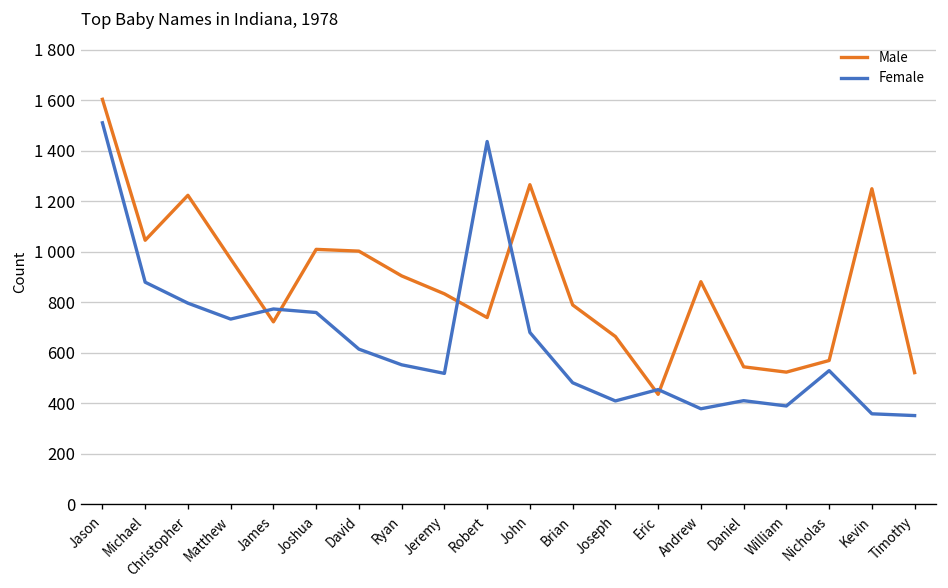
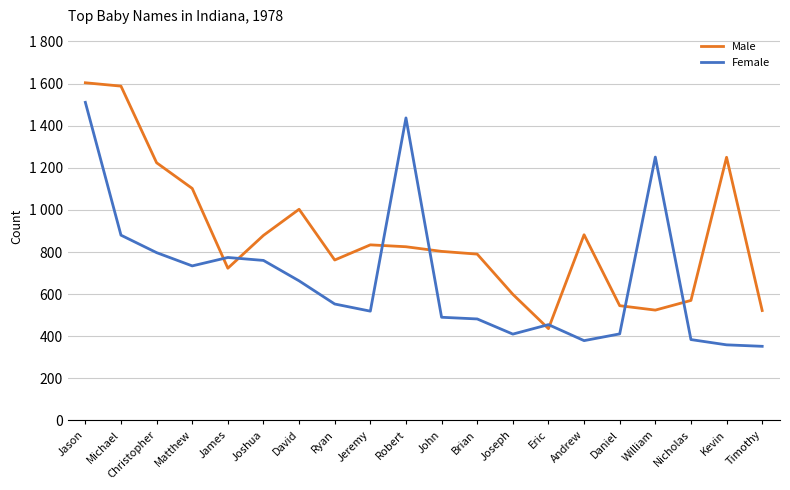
Male, Michael: 1050 -> 1590
Male, Matthew: 970 -> 1100
Male, Joshua: 1010 -> 880
Female, David: 620 -> 660
Male, Ryan: 910 -> 760
Male, Robert: 740 -> 830
Male, John: 1270 -> 800
Female, John: 680 -> 490
Male, Joseph: 670 -> 600
Female, William: 390 -> 1250
Female, Nicholas: 530 -> 380
